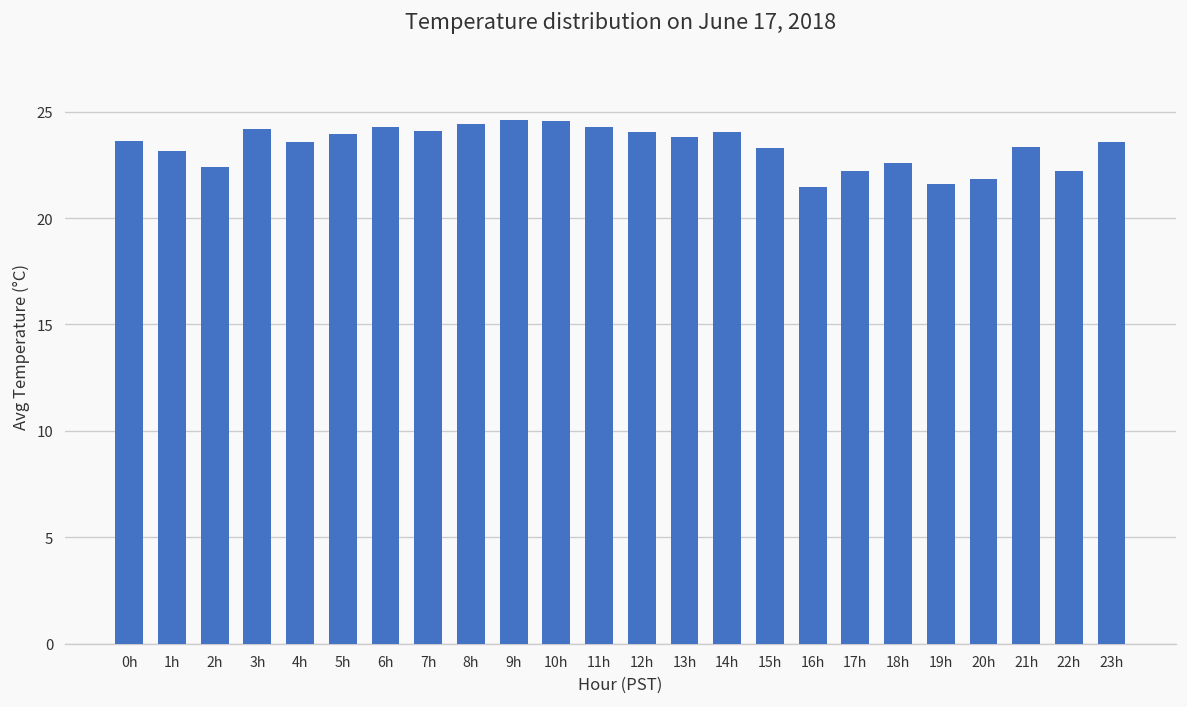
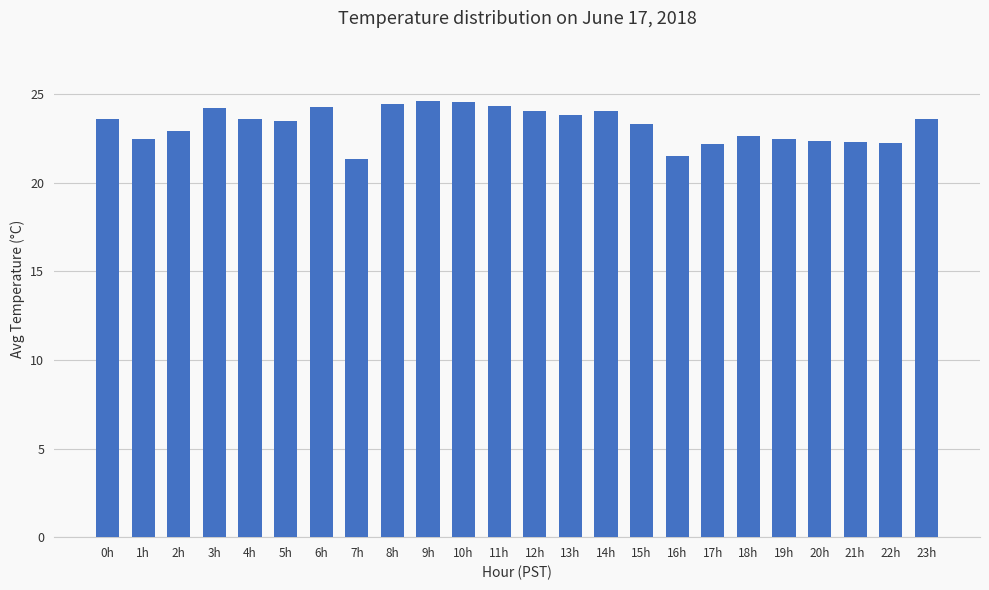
1h: 23.2 -> 22.5
2h: 22.4 -> 22.9
5h: 24.0 -> 23.5
7h: 24.1 -> 21.3
19h: 21.6 -> 22.5
20h: 21.9 -> 22.4
21h: 23.3 -> 22.3
